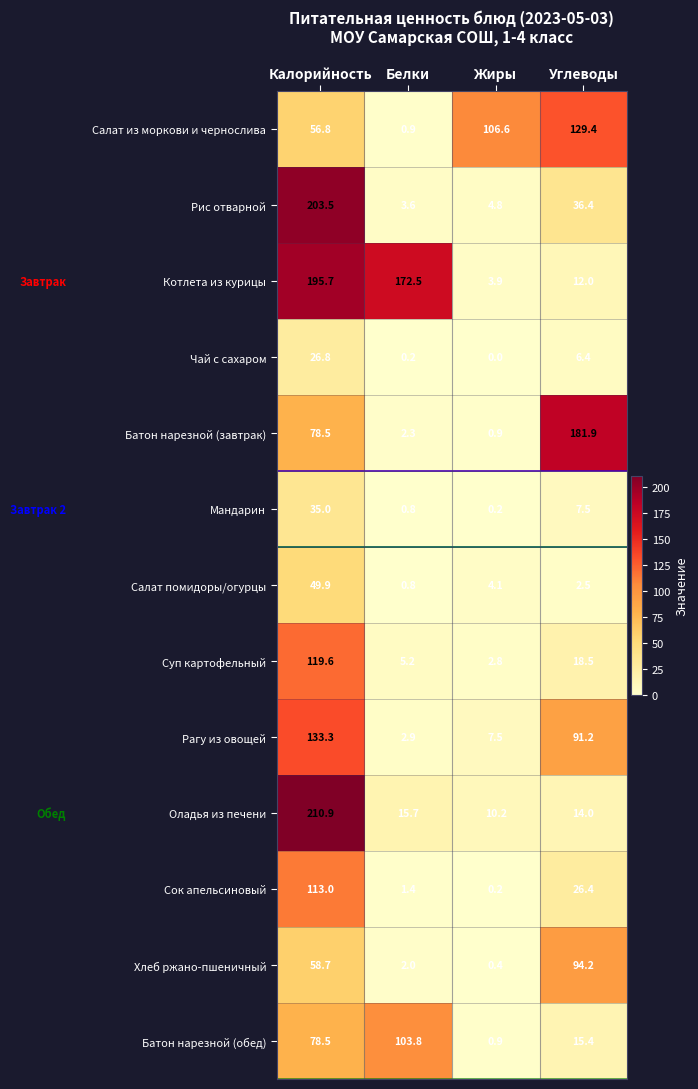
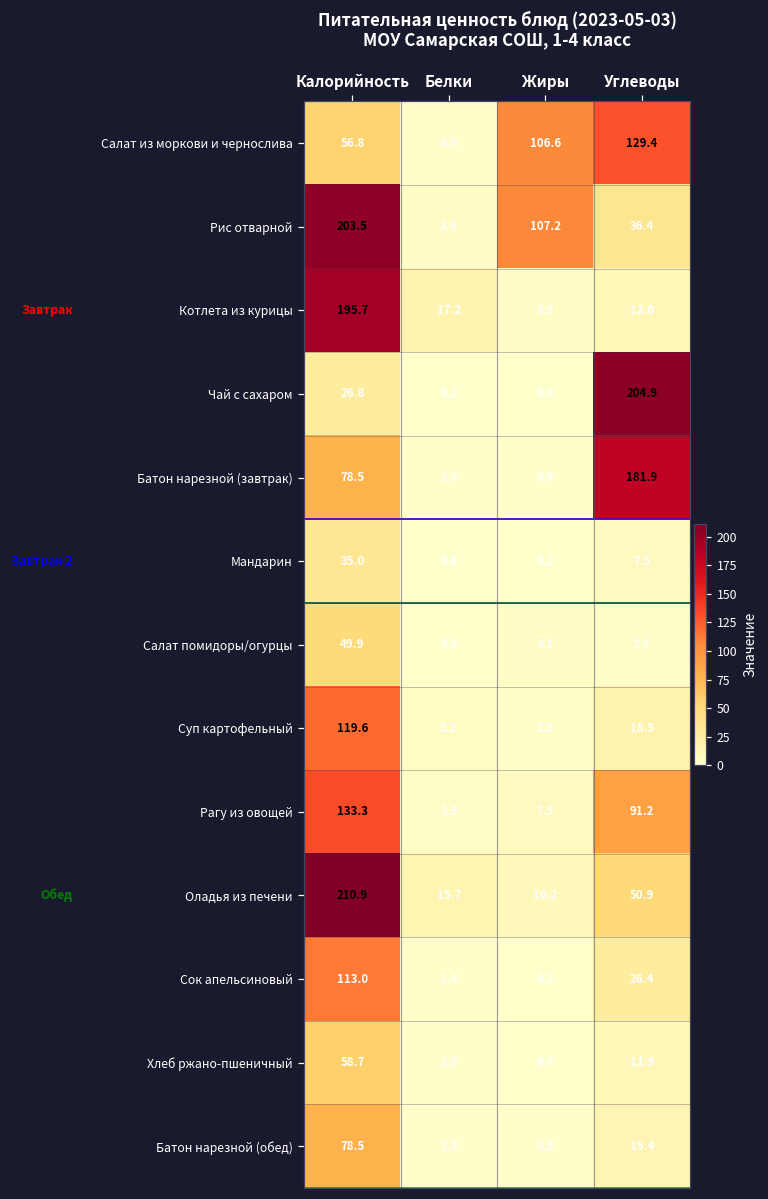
Рис отварной, Жиры: 4.8 -> 107.2
Котлета из курицы, Белки: 172.5 -> 17.2
Чай с сахаром, Углеводы: 6.4 -> 204.9
Оладья из печени, Углеводы: 14.0 -> 50.9
Хлеб ржано-пшеничный, Углеводы: 94.2 -> 11.9
Батон нарезной (обед), Белки: 103.8 -> 2.3
